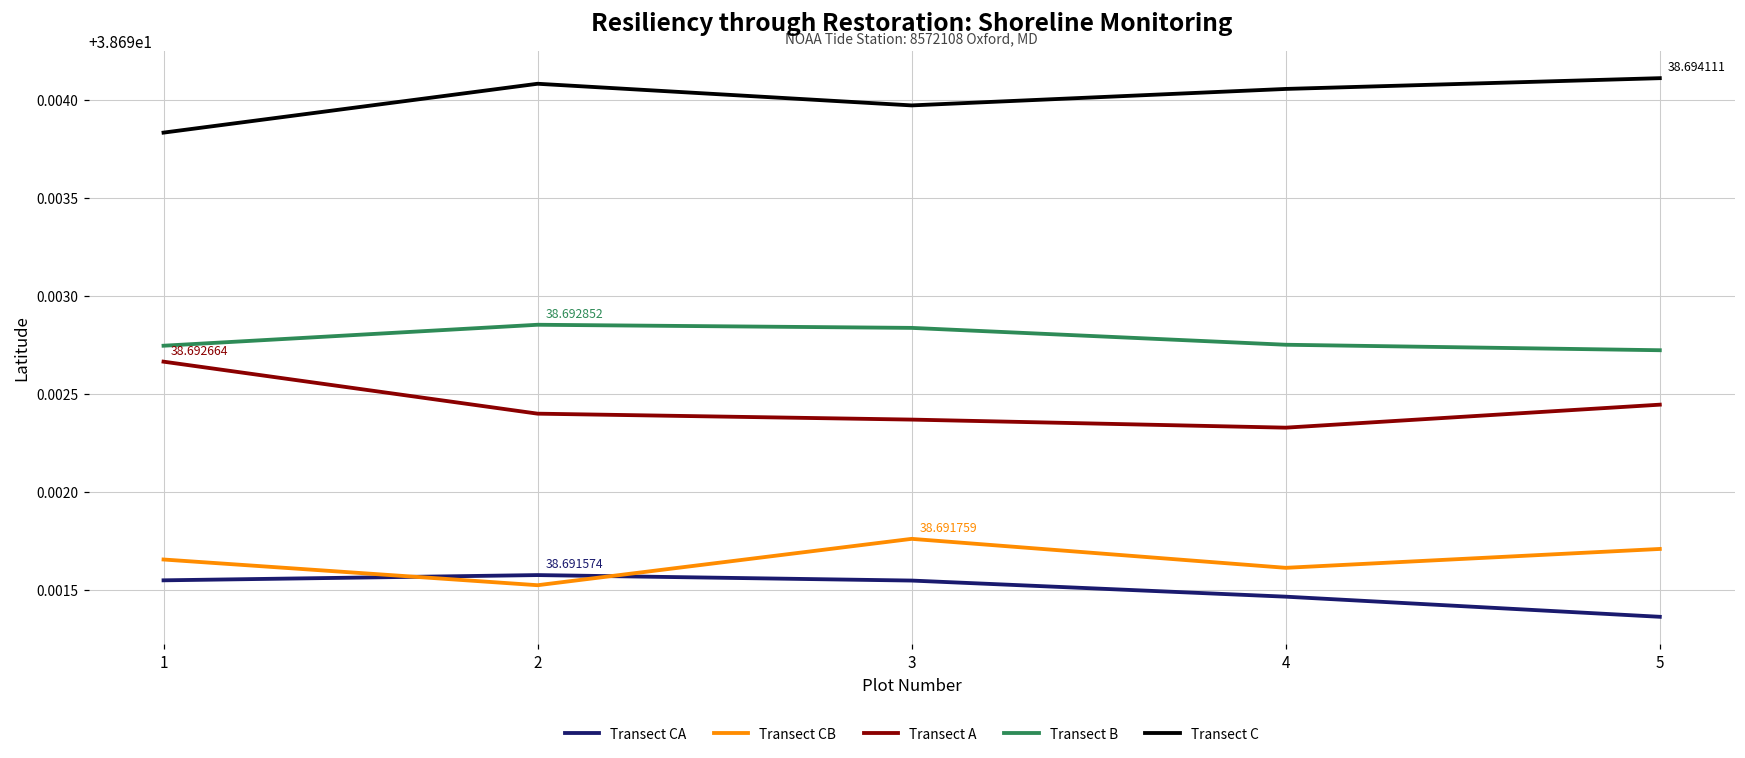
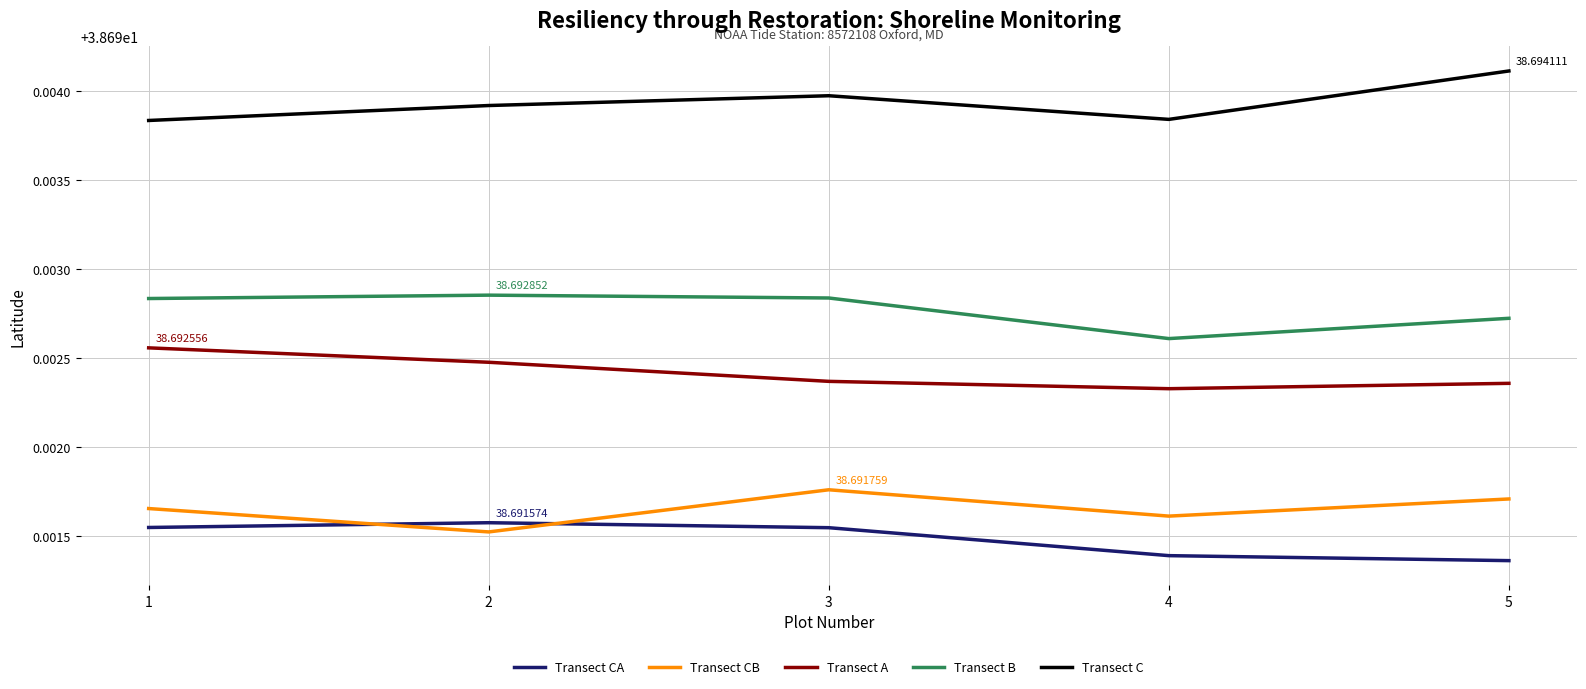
Transect A, 1: 38.692664 -> 38.692556
Transect B, 1: 38.69274 -> 38.69283
Transect A, 2: 38.69240 -> 38.69248
Transect C, 2: 38.69408 -> 38.69392
Transect CA, 4: 38.69146 -> 38.69139
Transect B, 4: 38.69275 -> 38.69261
Transect C, 4: 38.69406 -> 38.69384
Transect A, 5: 38.69244 -> 38.69236
